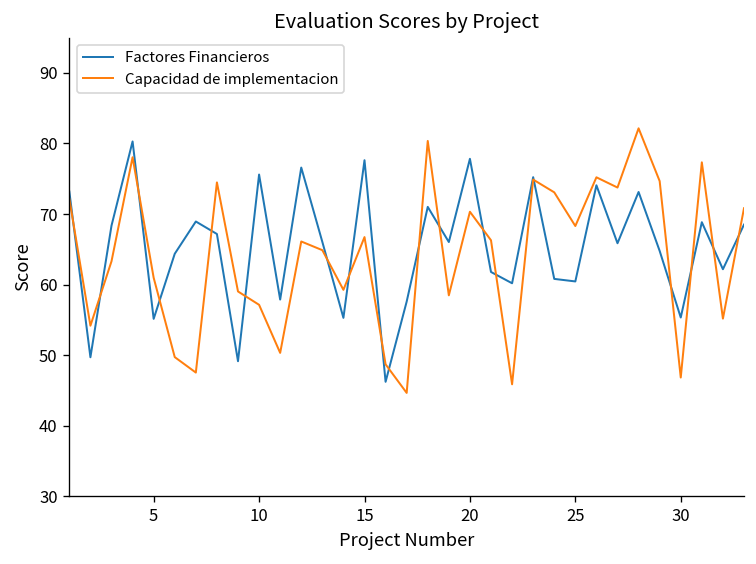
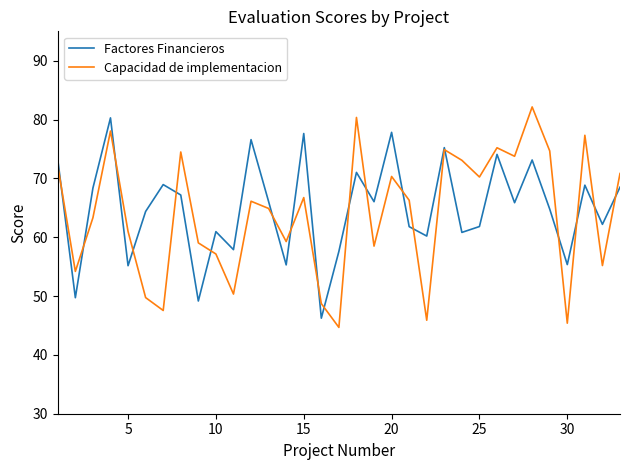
Factores Financieros, 10: 76 -> 61
Factores Financieros, 25: 60 -> 62
Capacidad de implementacion, 25: 68 -> 70
Capacidad de implementacion, 30: 47 -> 45
